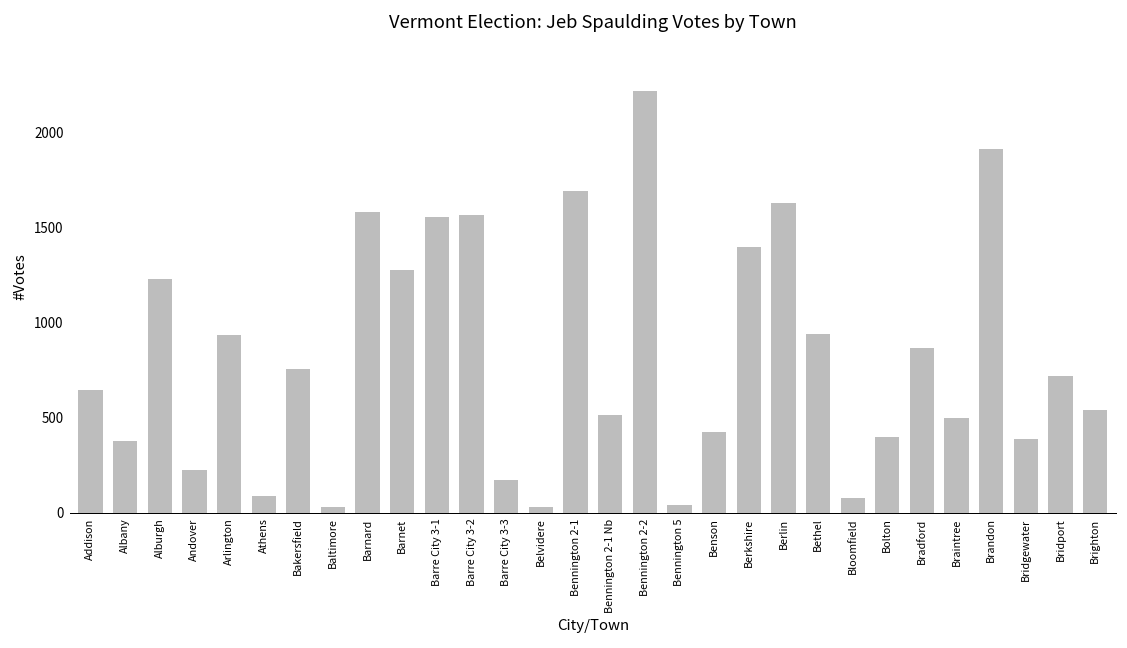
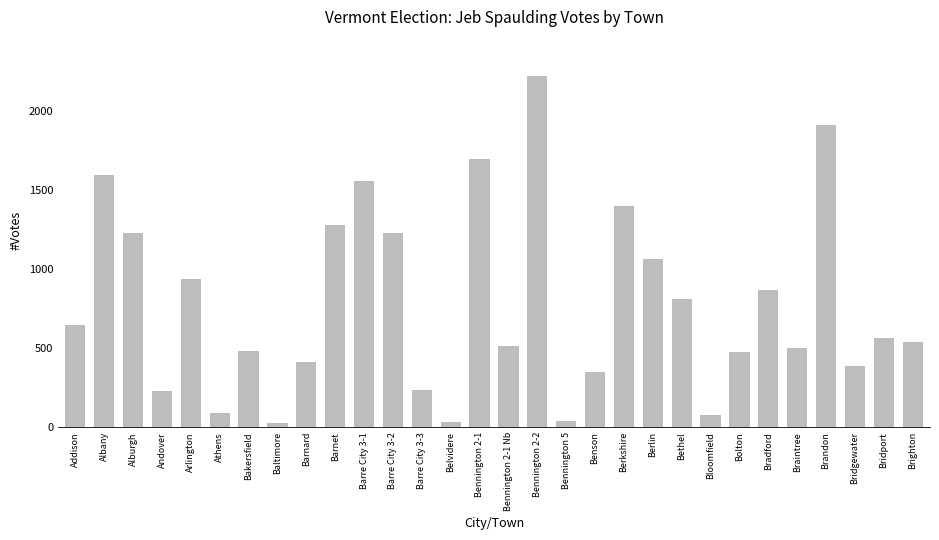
Albany: 380 -> 1590
Bakersfield: 760 -> 480
Barnard: 1580 -> 420
Barre City 3-2: 1570 -> 1230
Barre City 3-3: 170 -> 240
Benson: 430 -> 350
Berlin: 1630 -> 1060
Bethel: 940 -> 810
Bolton: 400 -> 470
Bridport: 720 -> 570
